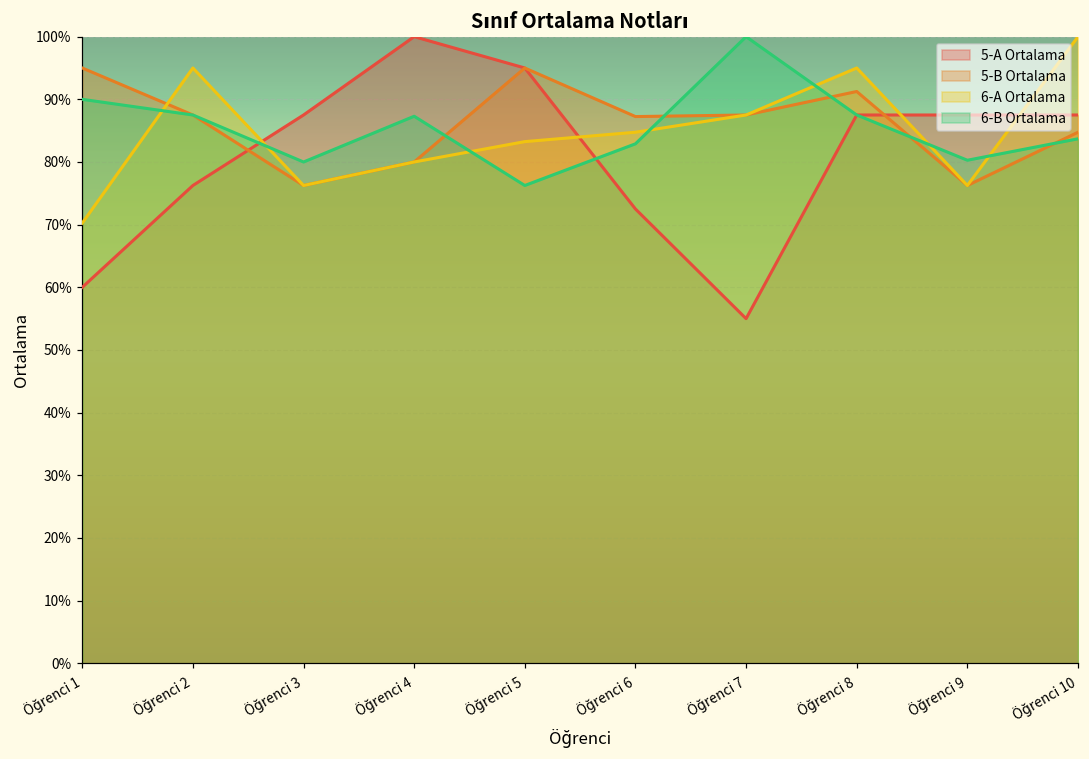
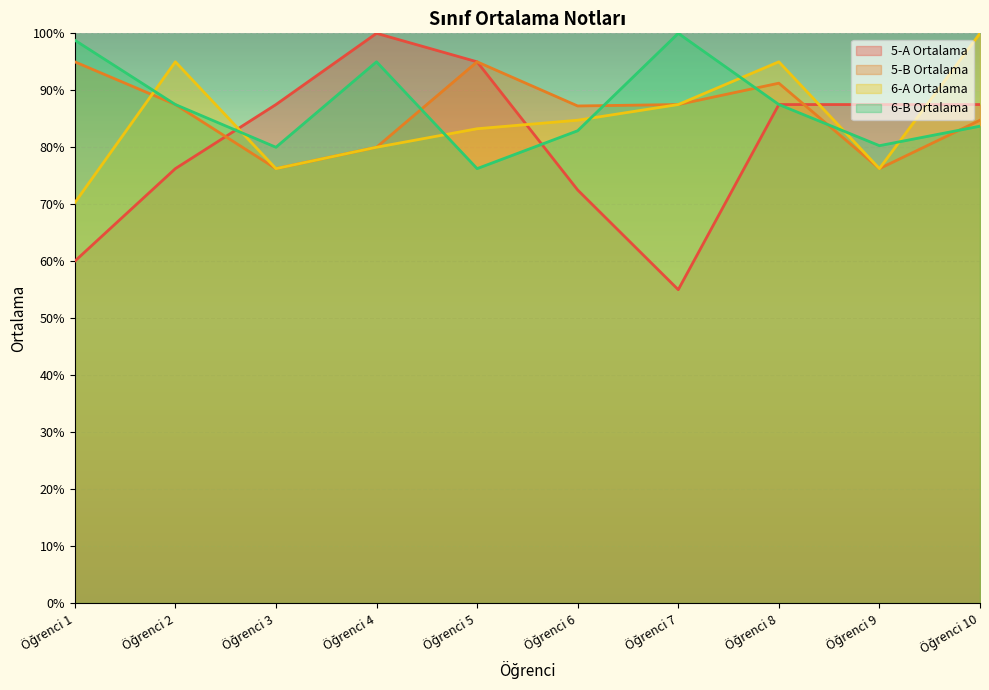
6-B Ortalama, Öğrenci 1: 90% -> 99%
6-B Ortalama, Öğrenci 4: 87% -> 95%
